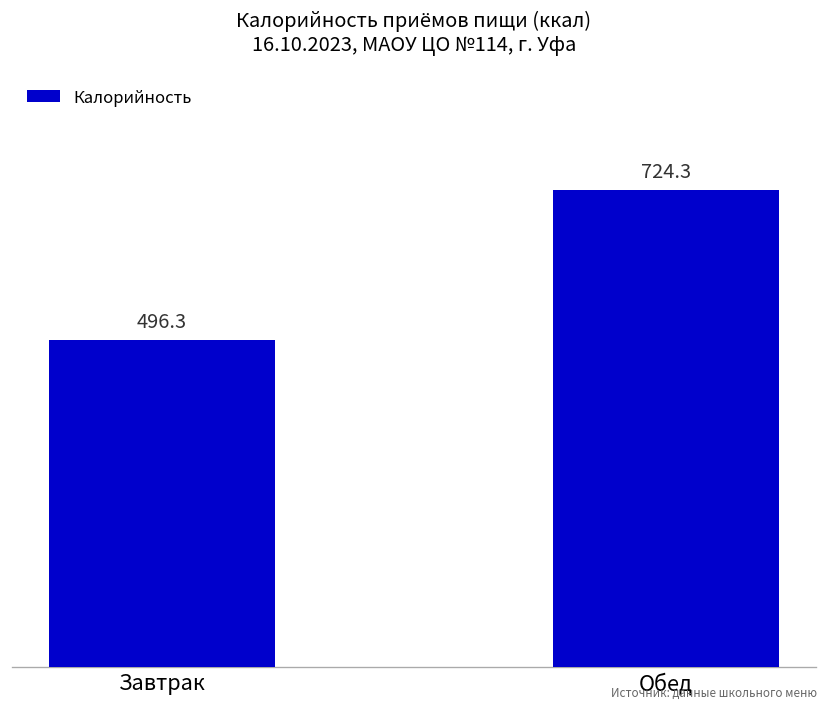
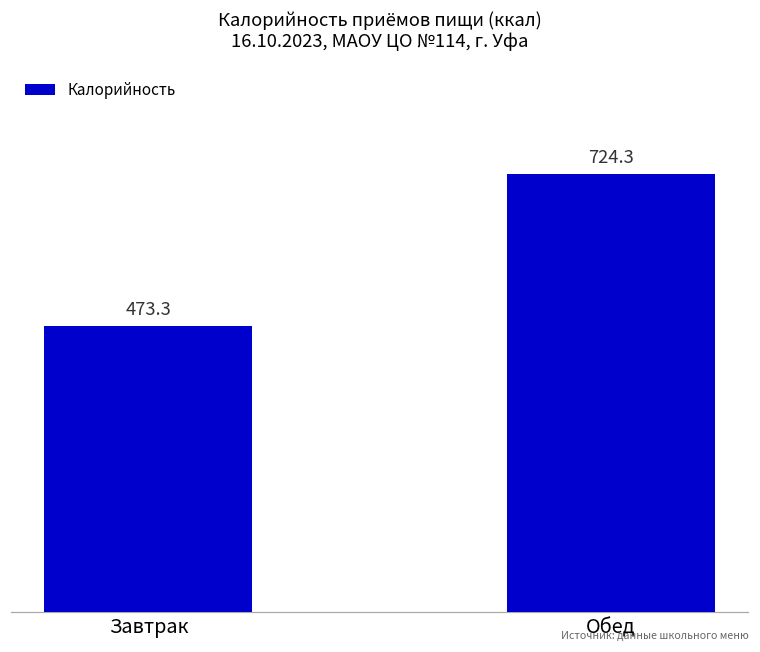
Завтрак: 496.3 -> 473.3
